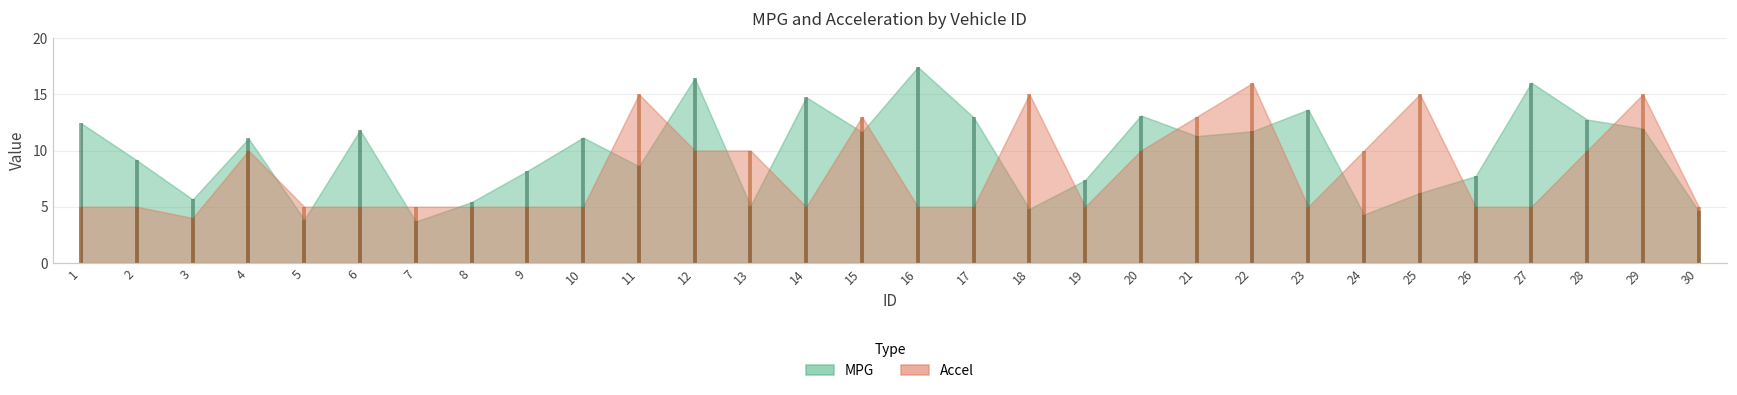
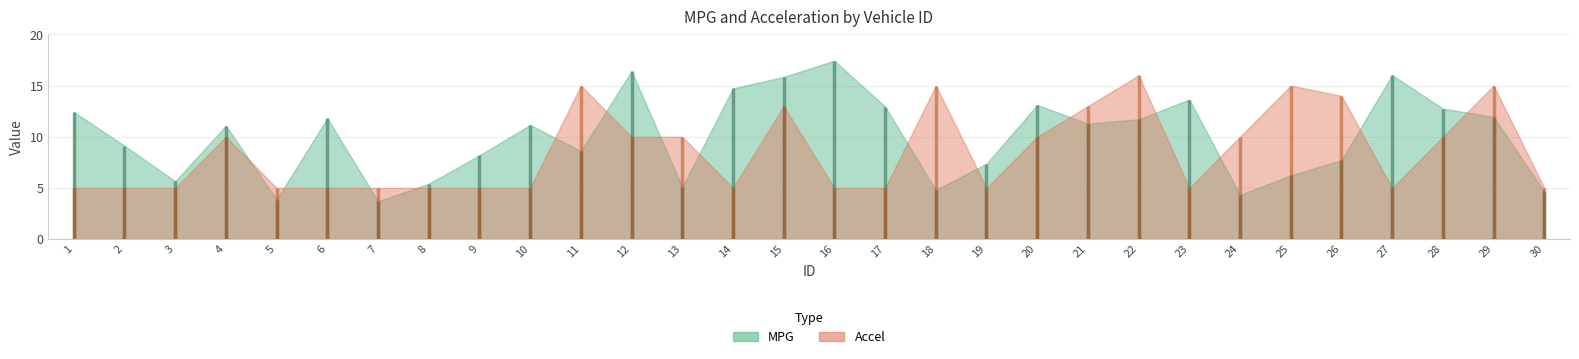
Accel, 3: 4 -> 5
MPG, 15: 11.6 -> 15.9
Accel, 26: 5 -> 14
